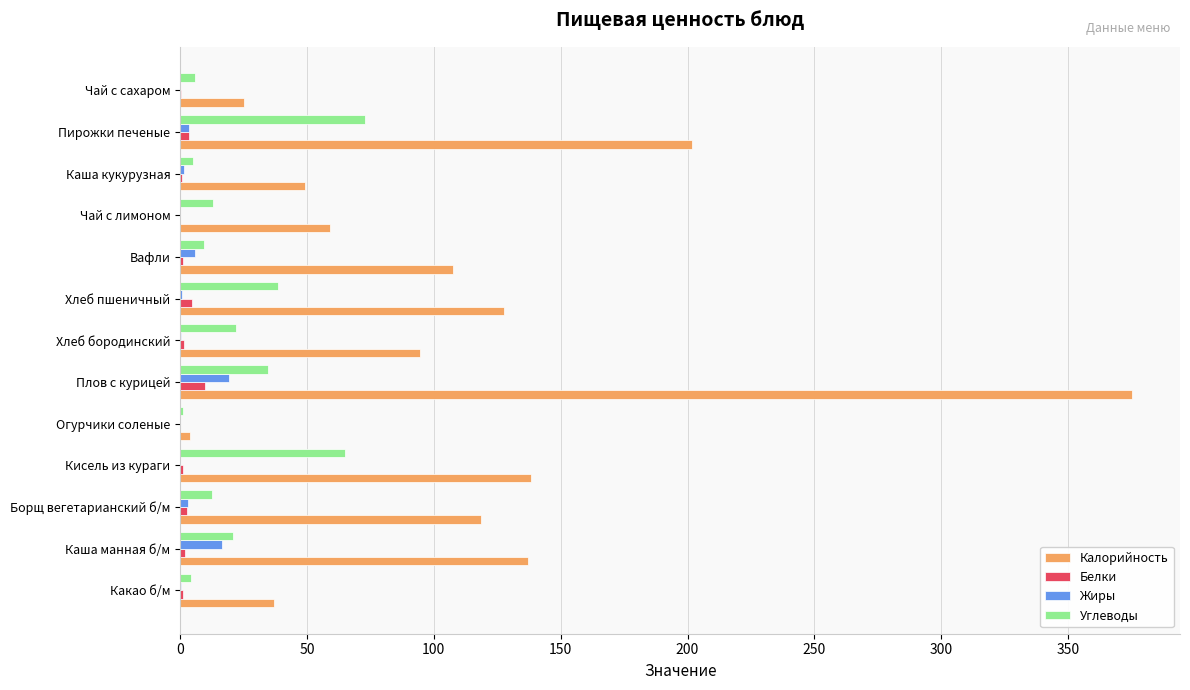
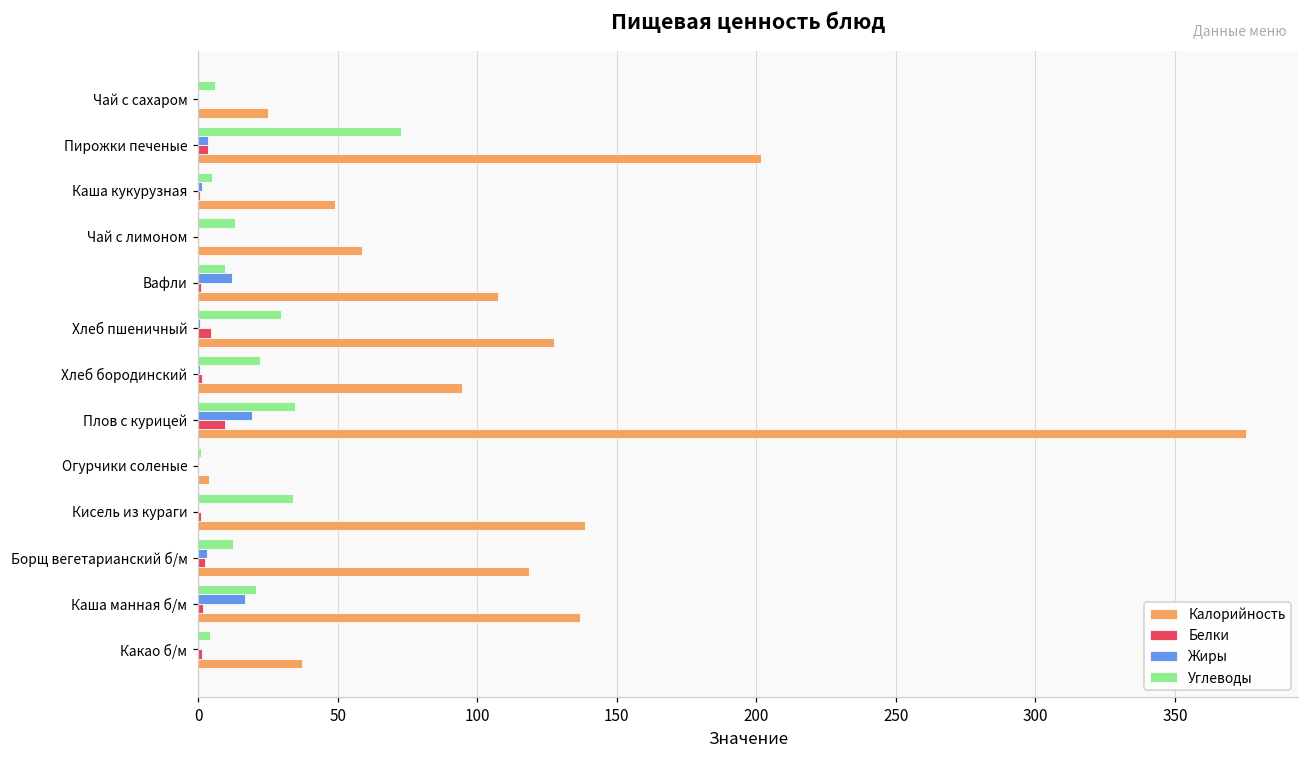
Жиры, Вафли: 6 -> 12
Углеводы, Хлеб пшеничный: 38 -> 30
Углеводы, Кисель из кураги: 65 -> 34
